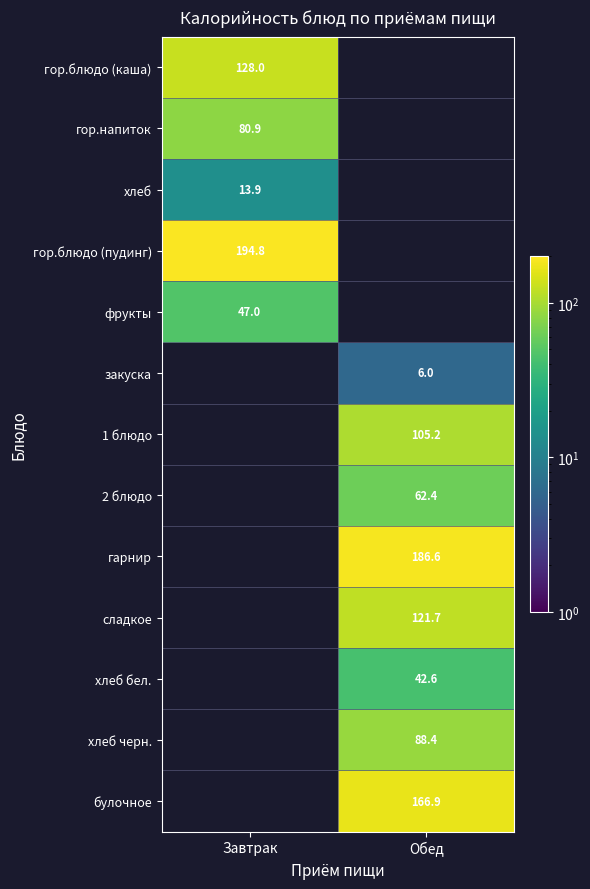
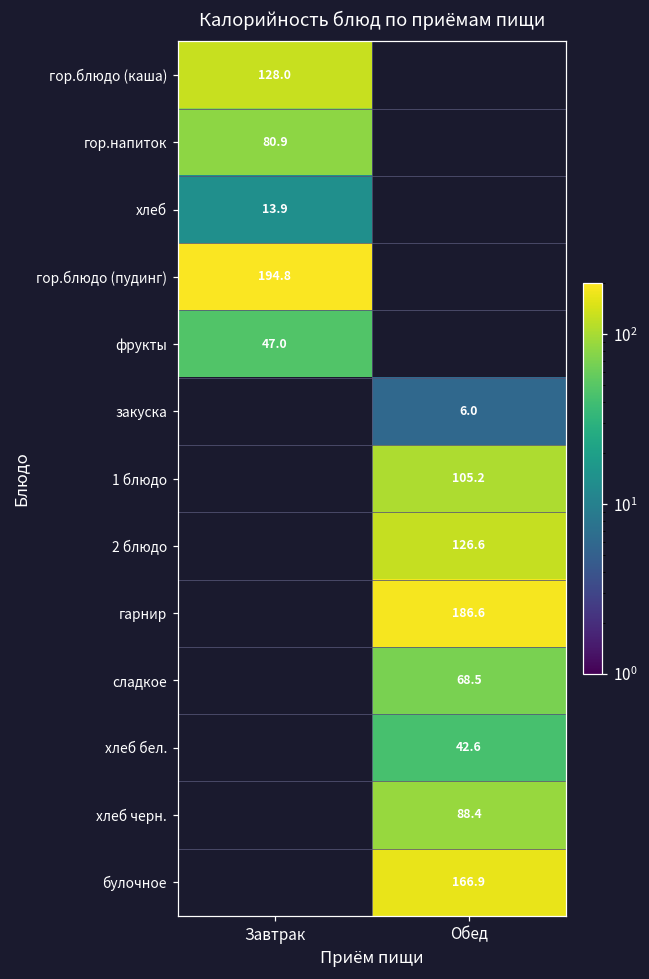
2 блюдо, Обед: 62.4 -> 126.6
сладкое, Обед: 121.7 -> 68.5
